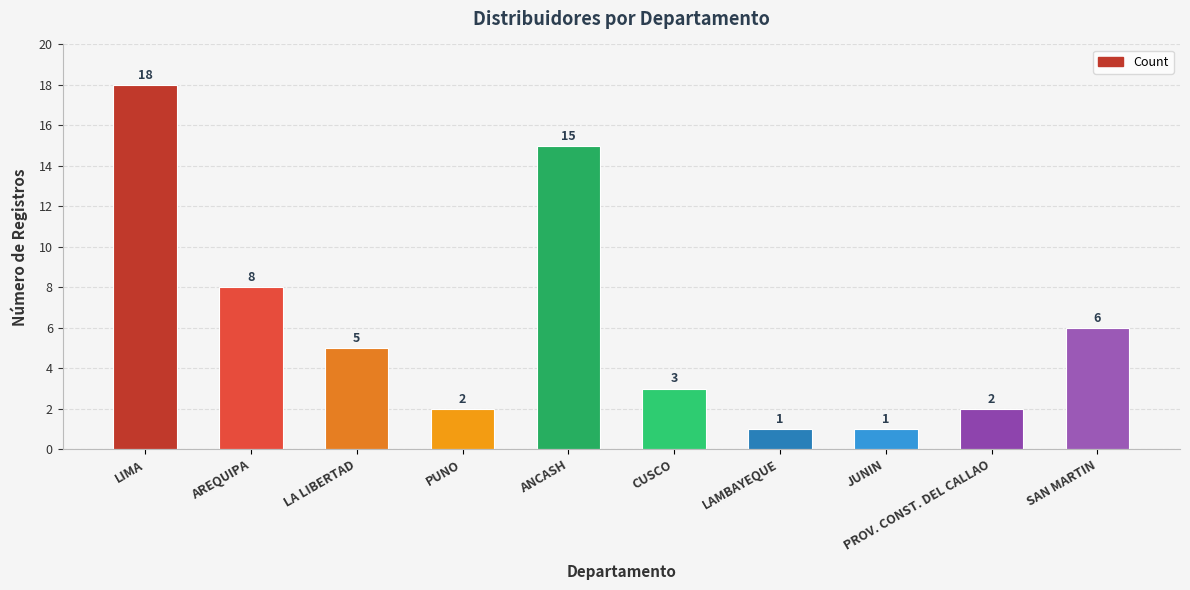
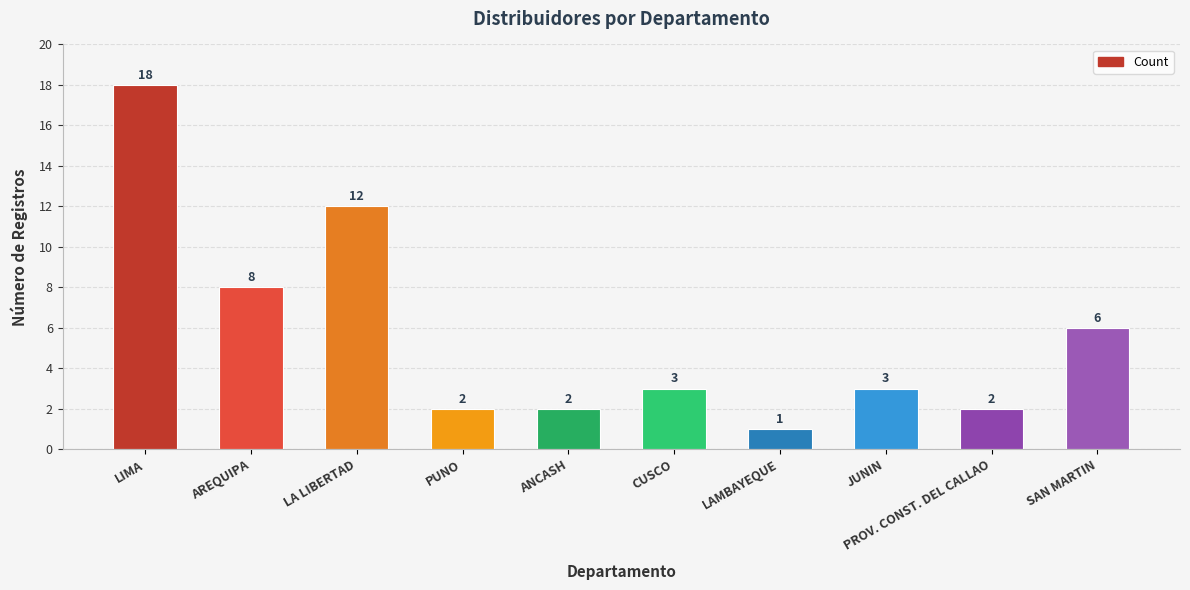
LA LIBERTAD: 5 -> 12
ANCASH: 15 -> 2
JUNIN: 1 -> 3
